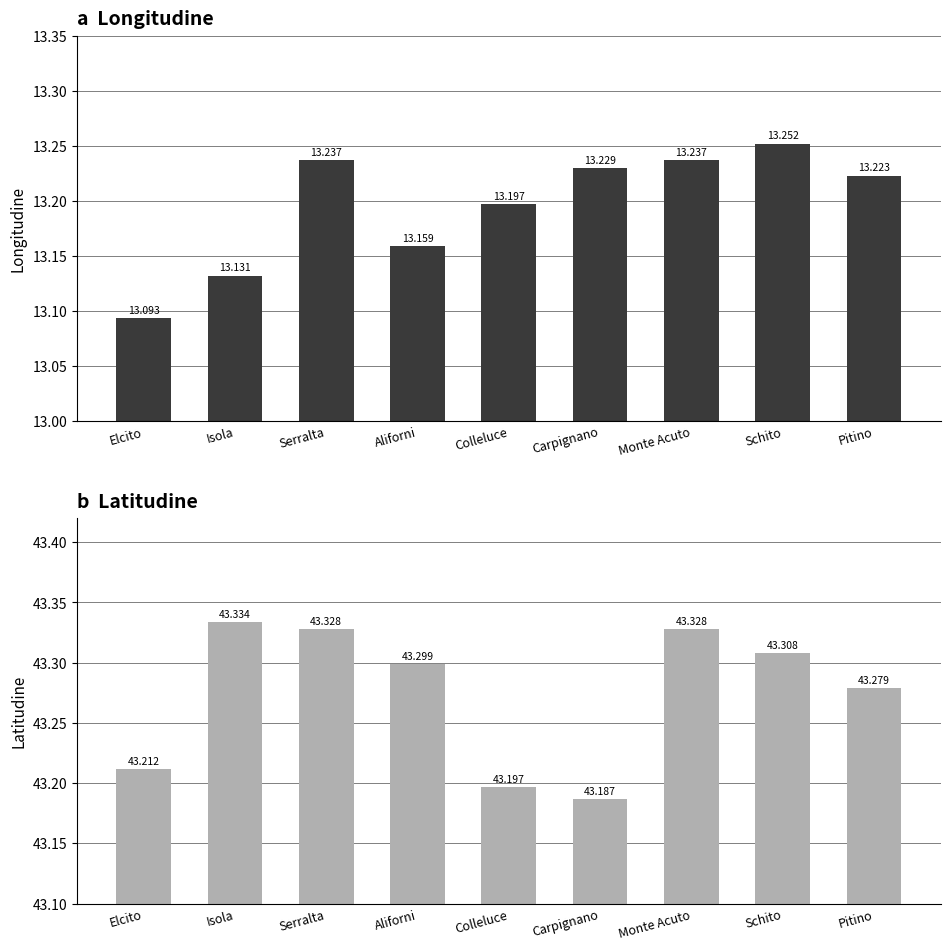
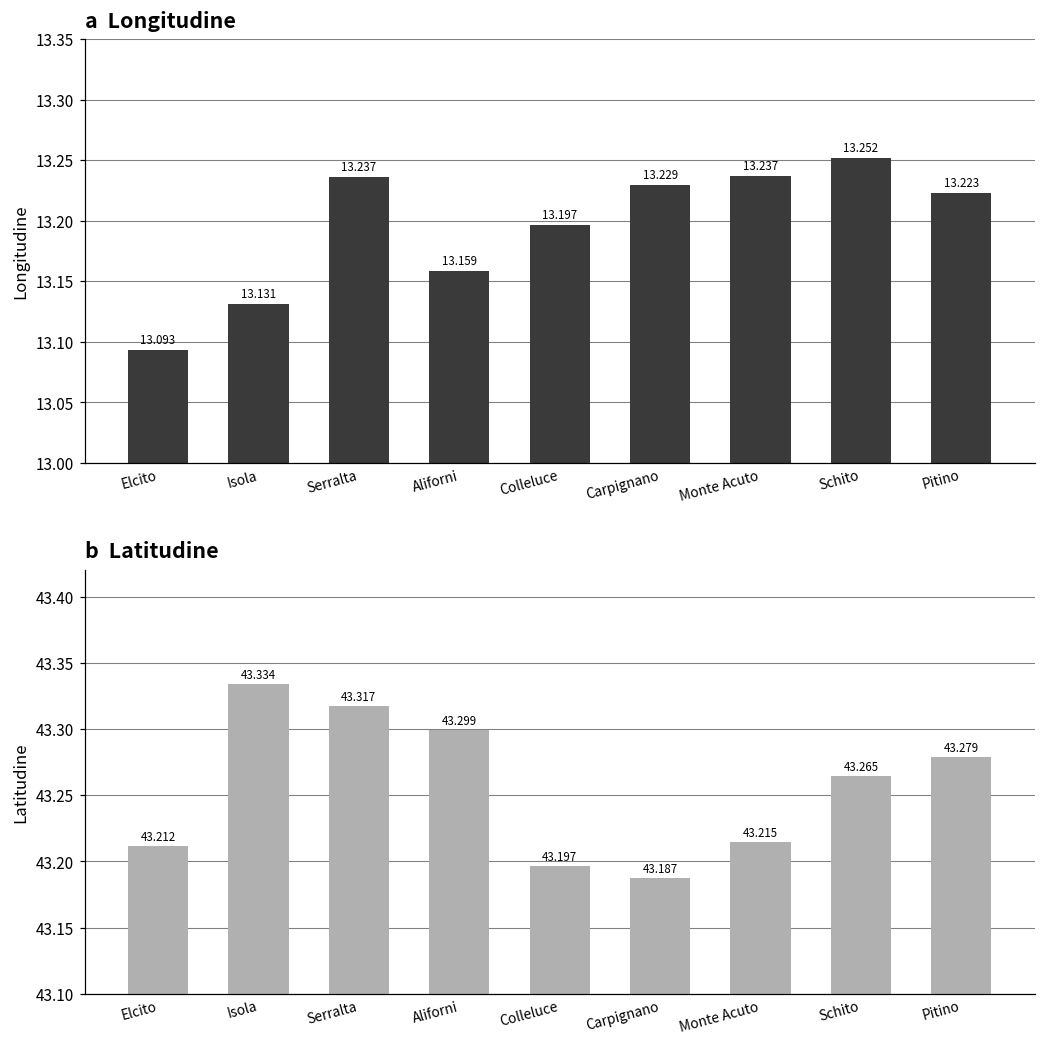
b Latitudine, Serralta: 43.328 -> 43.317
b Latitudine, Monte Acuto: 43.328 -> 43.215
b Latitudine, Schito: 43.308 -> 43.265
